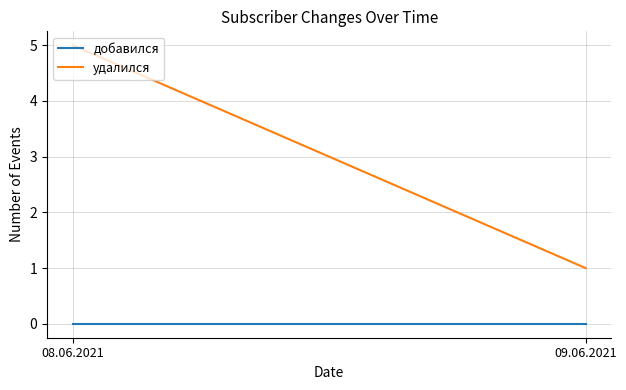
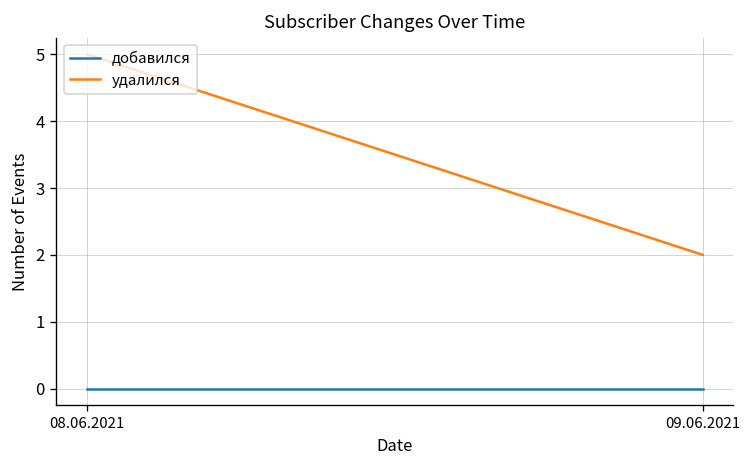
удалился, 09.06.2021: 1 -> 2
